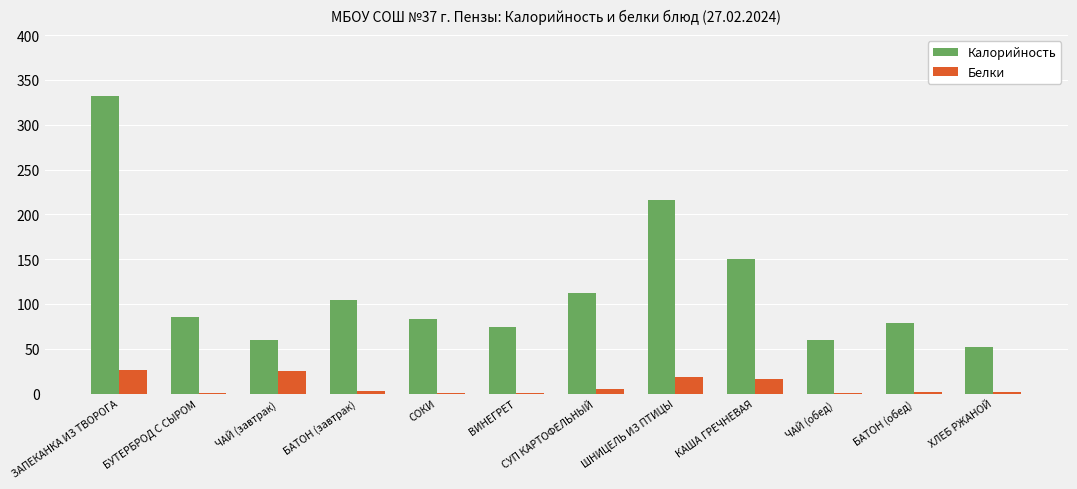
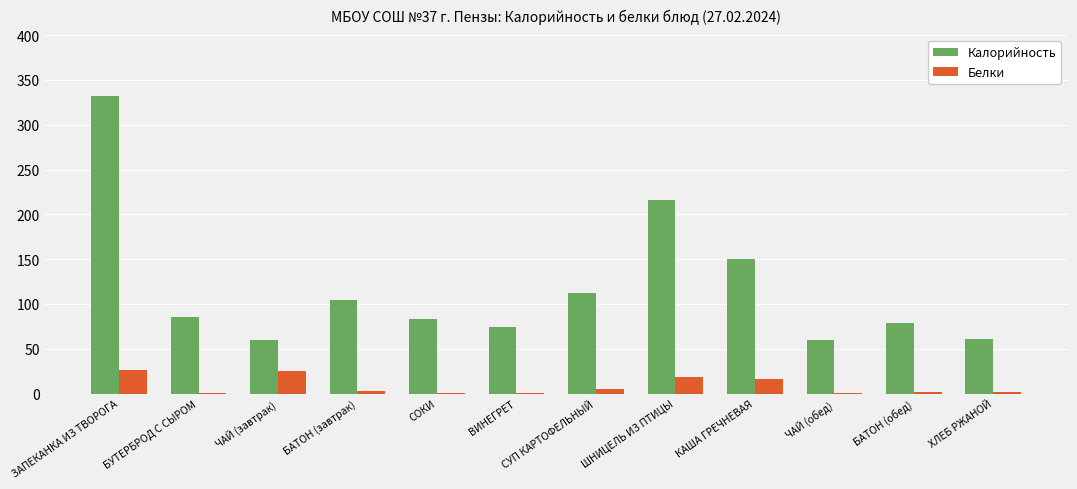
Калорийность, ХЛЕБ РЖАНОЙ: 50 -> 60
